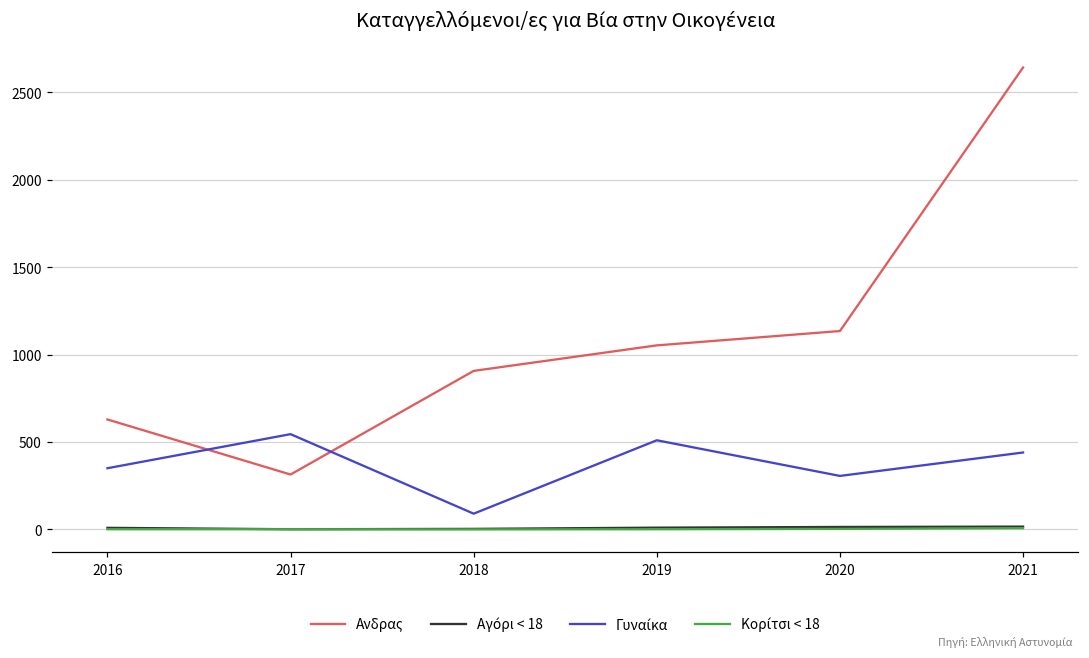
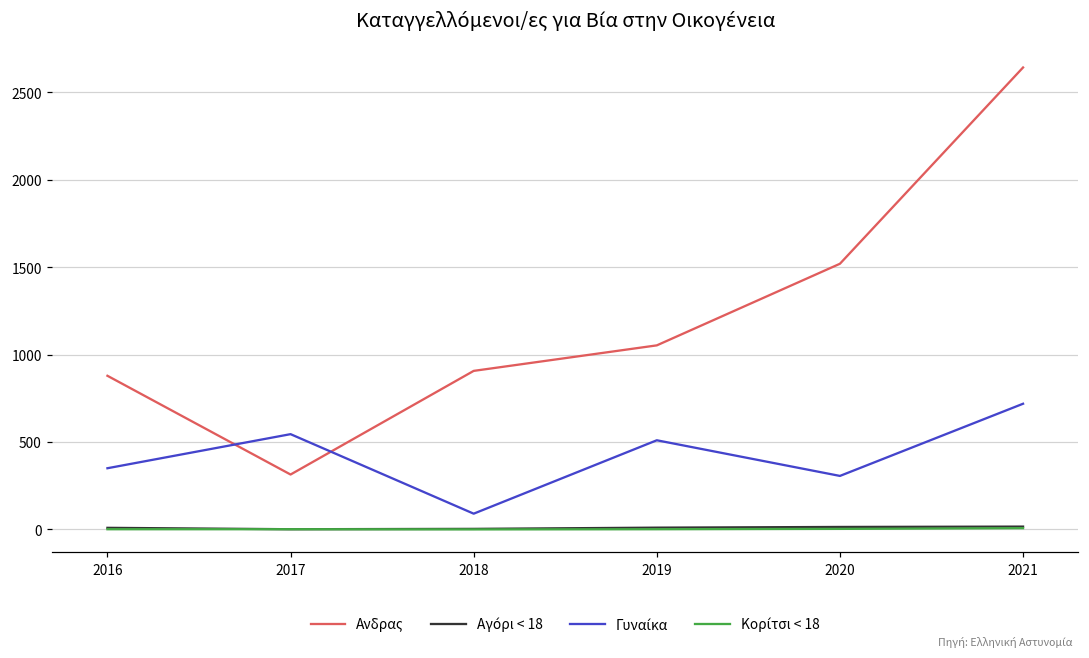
Aνδρας, 2016: 630 -> 880
Aνδρας, 2020: 1140 -> 1520
Γυναίκα, 2021: 440 -> 720
